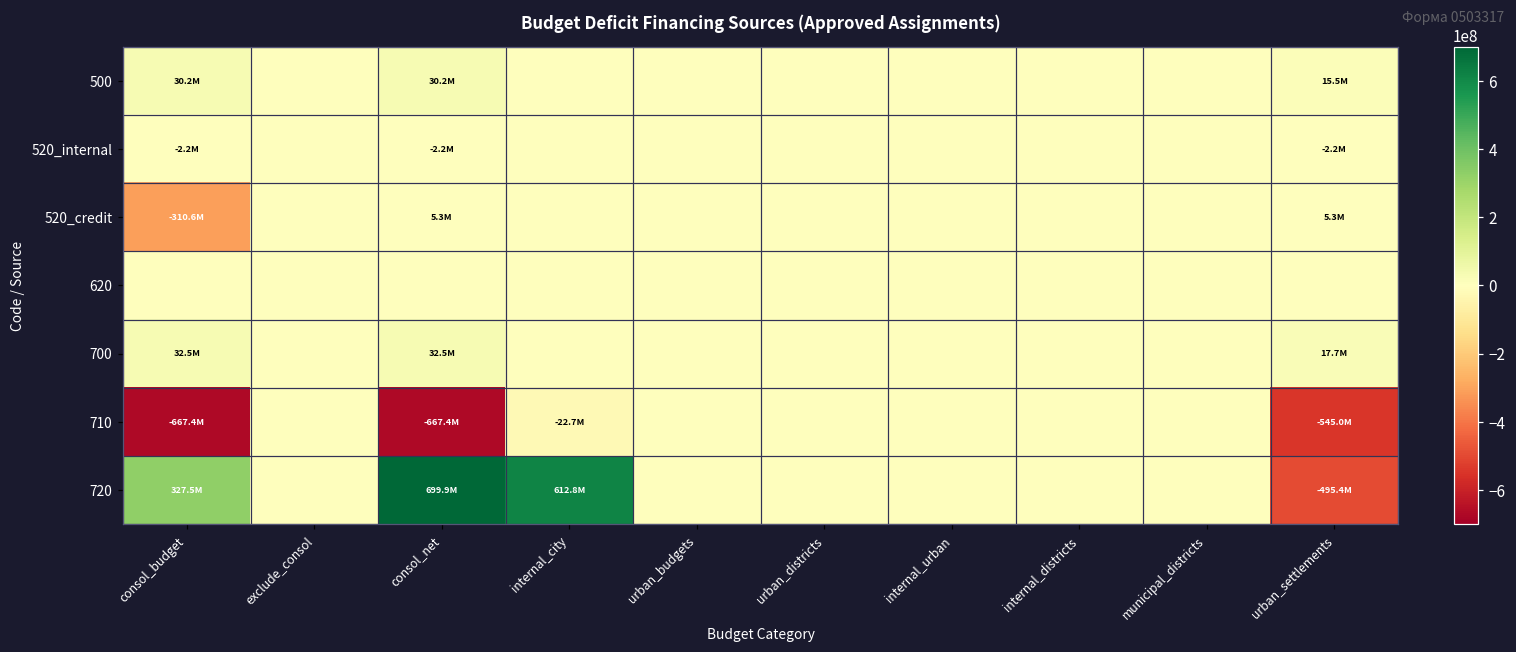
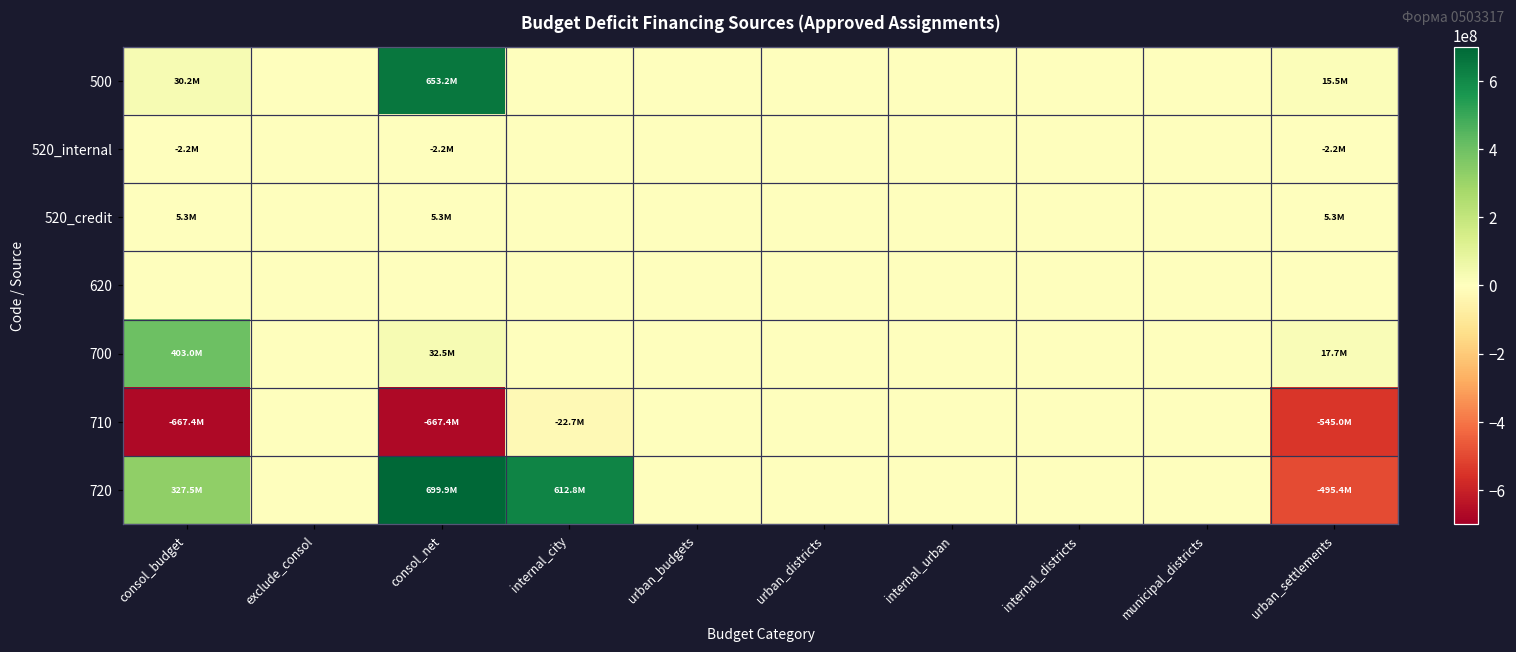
500, consol_net: 30.2M -> 653.2M
520_credit, consol_budget: -310.6M -> 5.3M
700, consol_budget: 32.5M -> 403.0M
